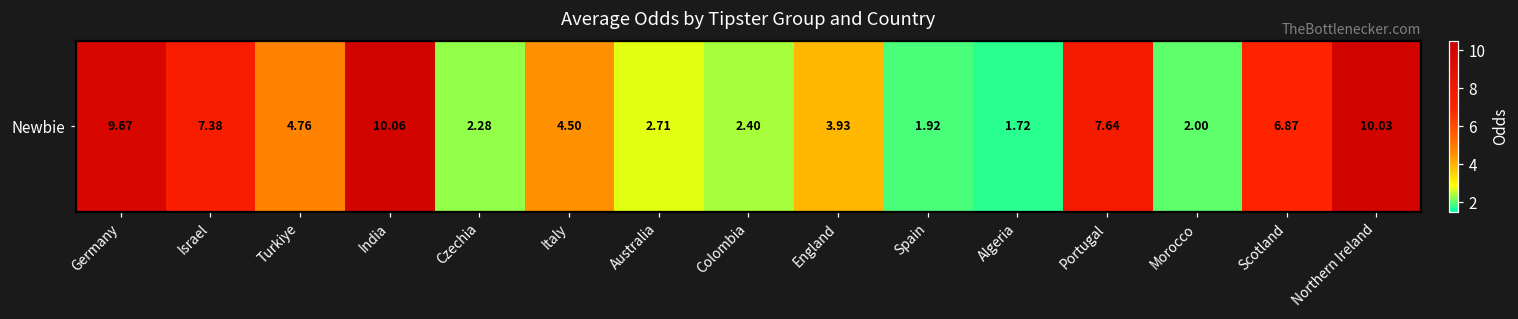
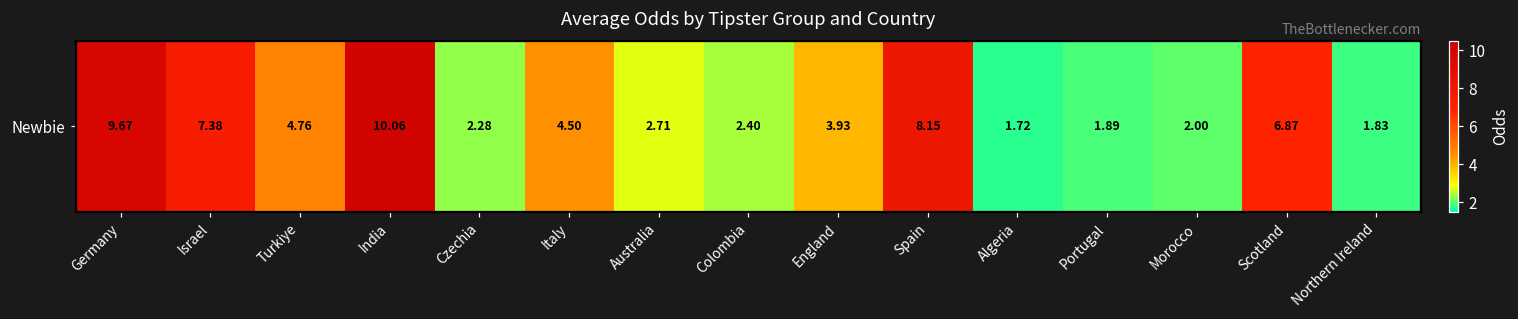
Newbie, Spain: 1.92 -> 8.15
Newbie, Portugal: 7.64 -> 1.89
Newbie, Northern Ireland: 10.03 -> 1.83
